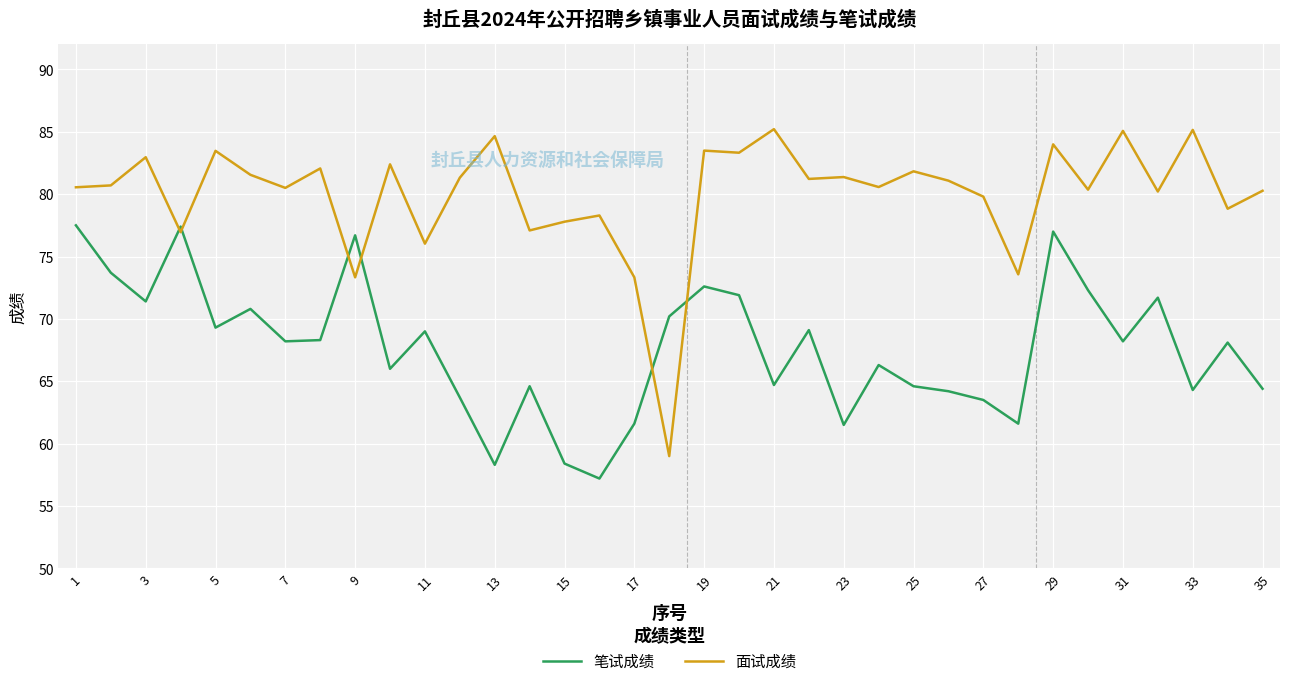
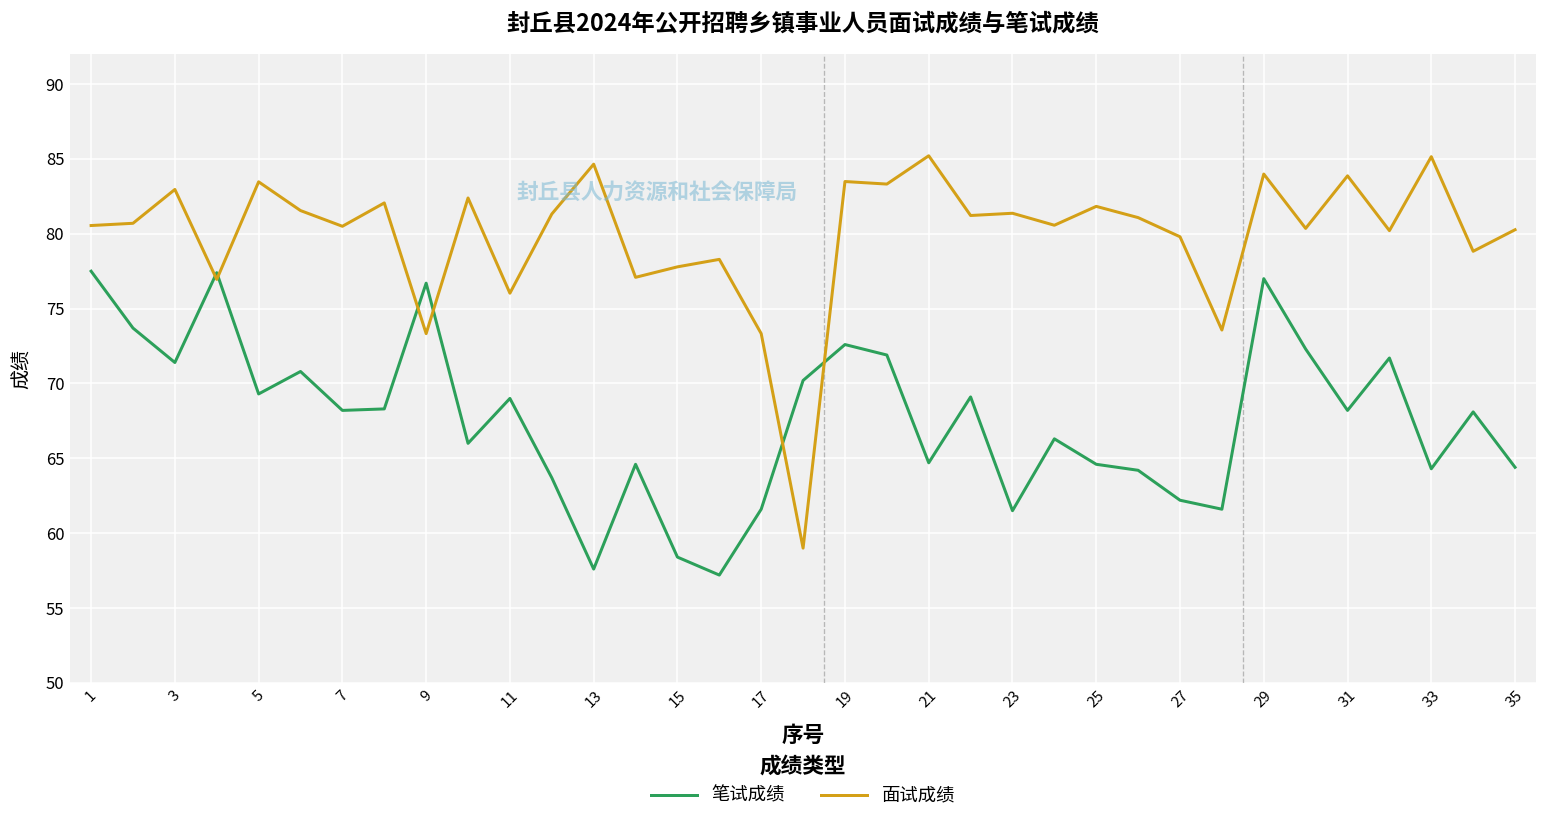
笔试成绩, 13: 58.3 -> 57.6
笔试成绩, 27: 63.5 -> 62.2
面试成绩, 31: 85.1 -> 83.9
